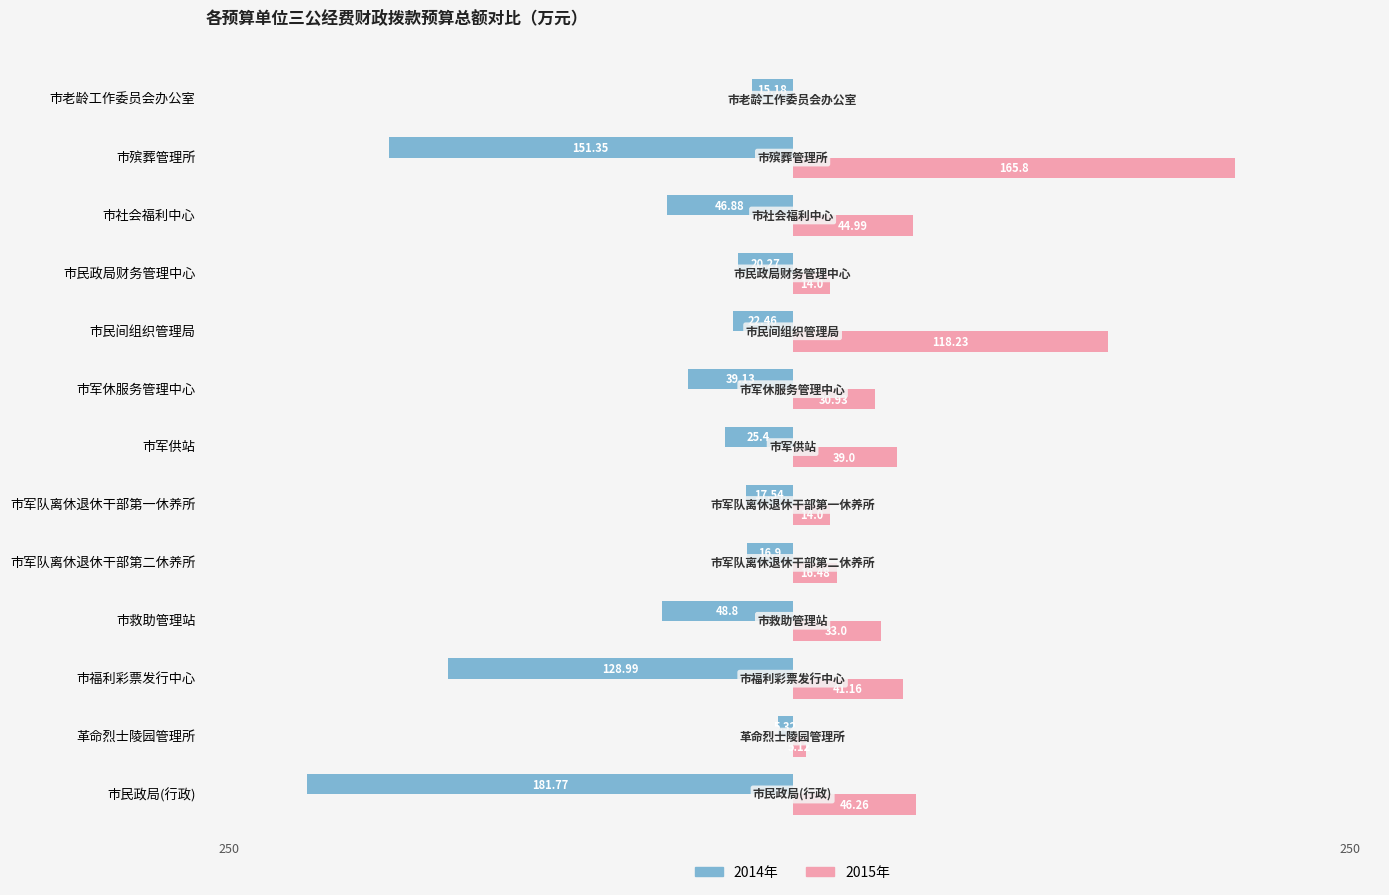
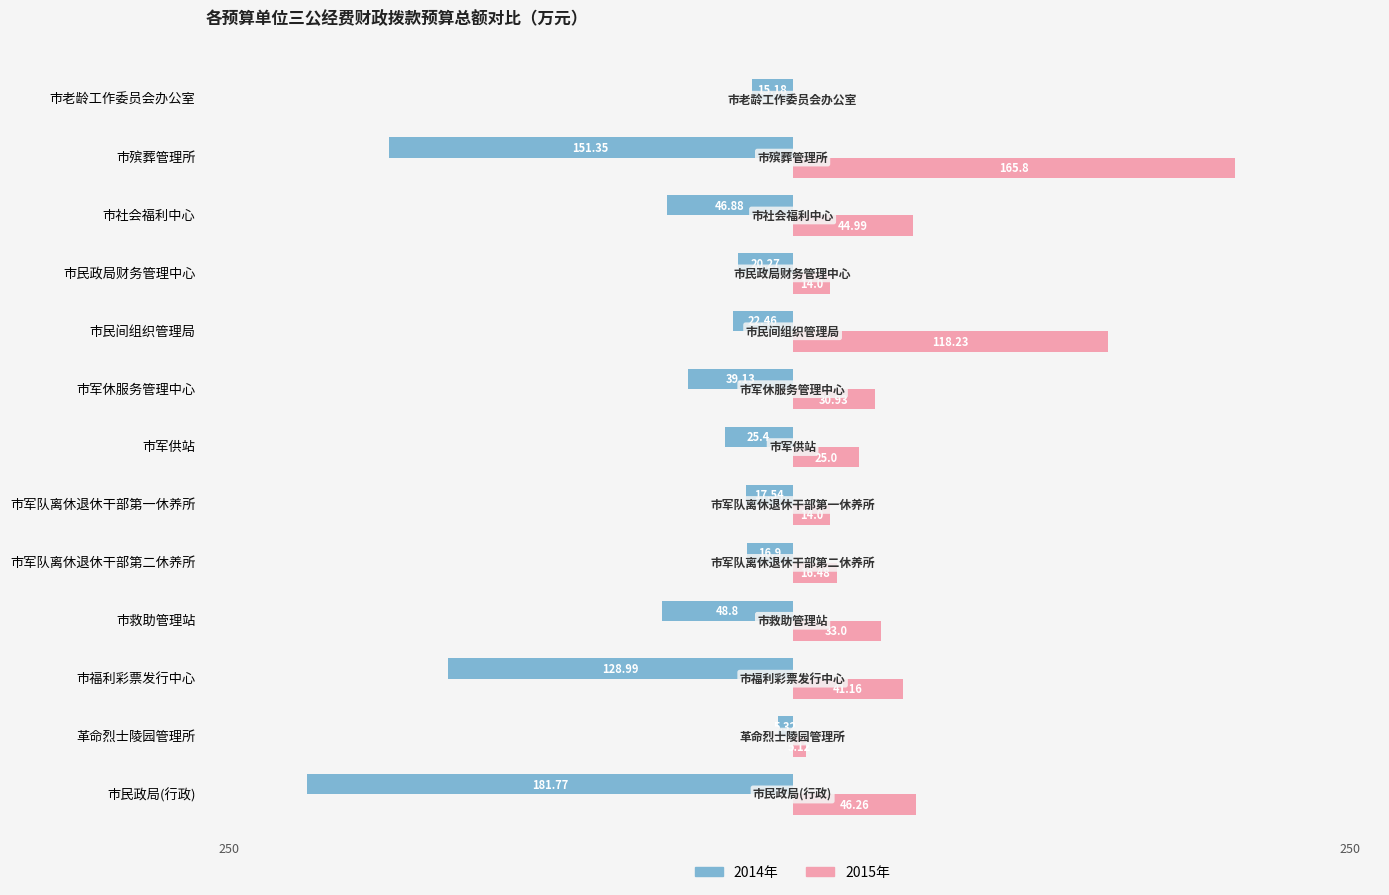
2015年, 市军供站: 39.0 -> 25.0
